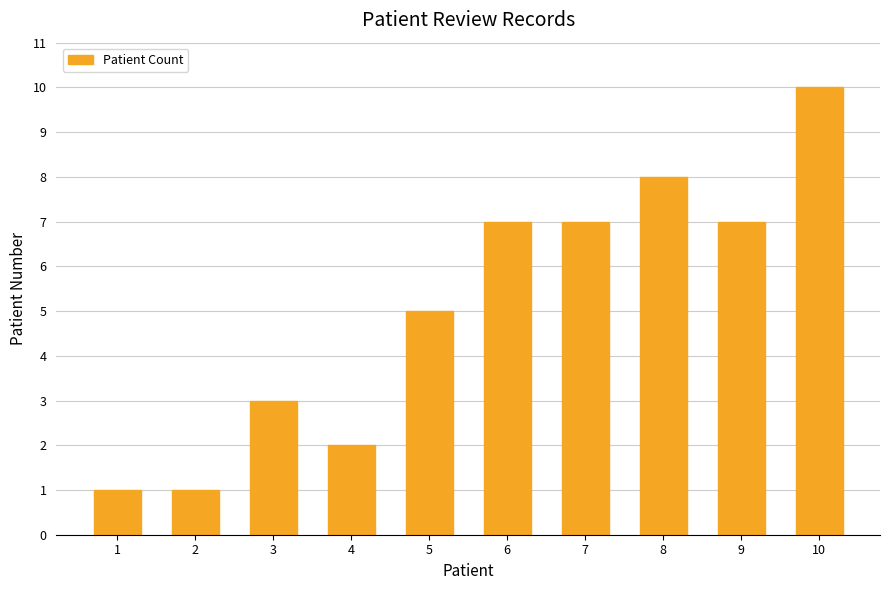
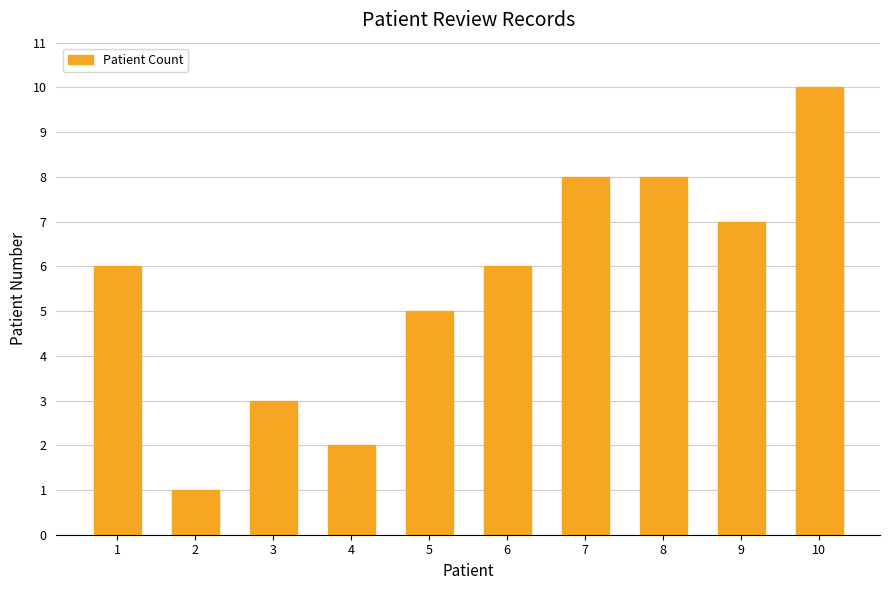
1: 1 -> 6
6: 7 -> 6
7: 7 -> 8
